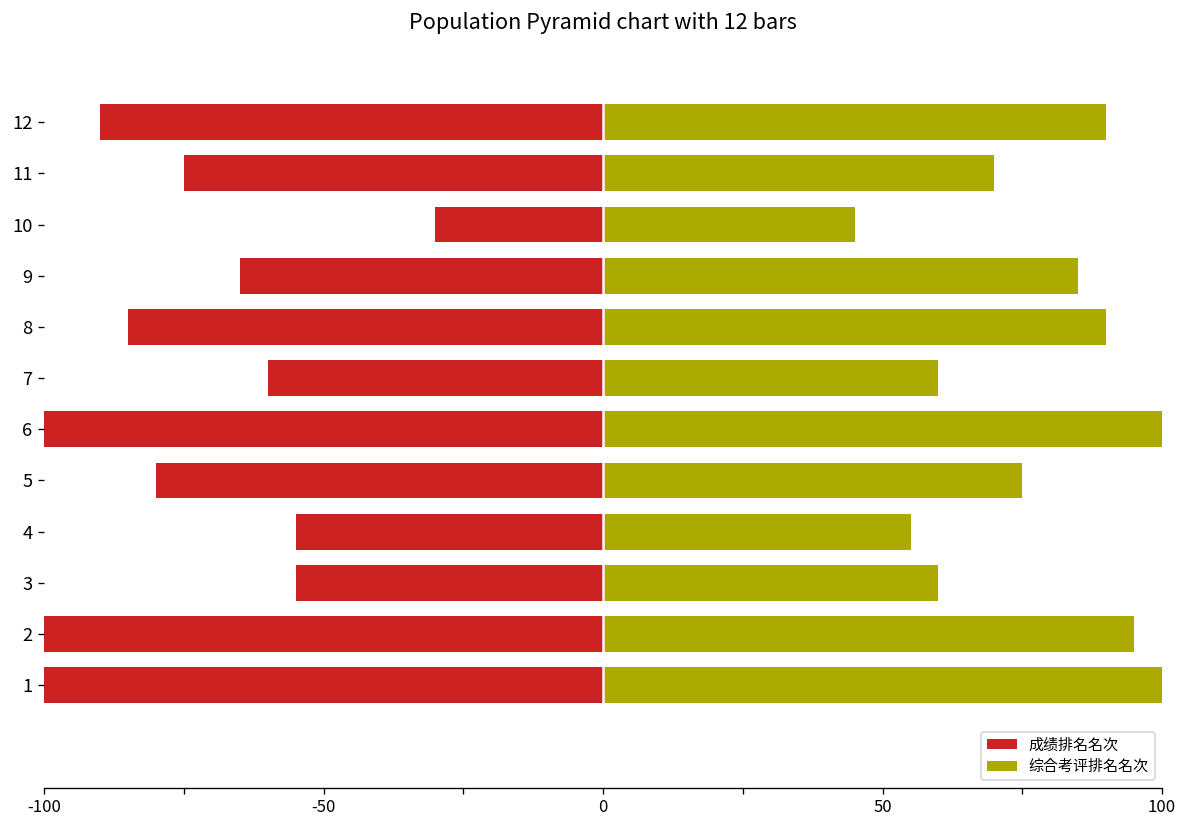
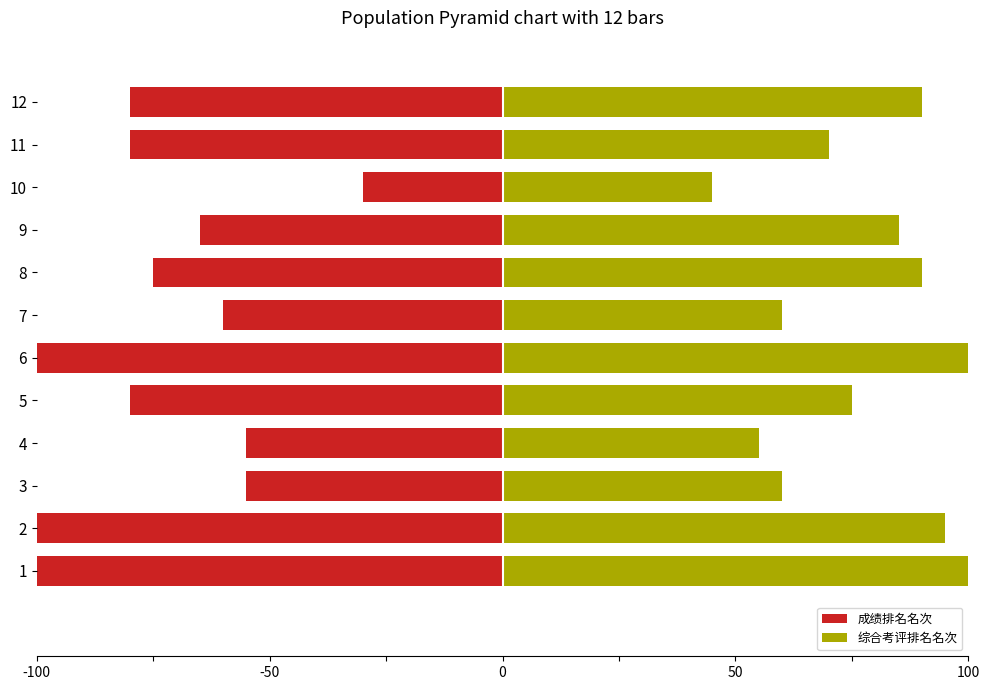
成绩排名名次, 12: -90 -> -80
成绩排名名次, 11: -75 -> -80
成绩排名名次, 8: -85 -> -75
